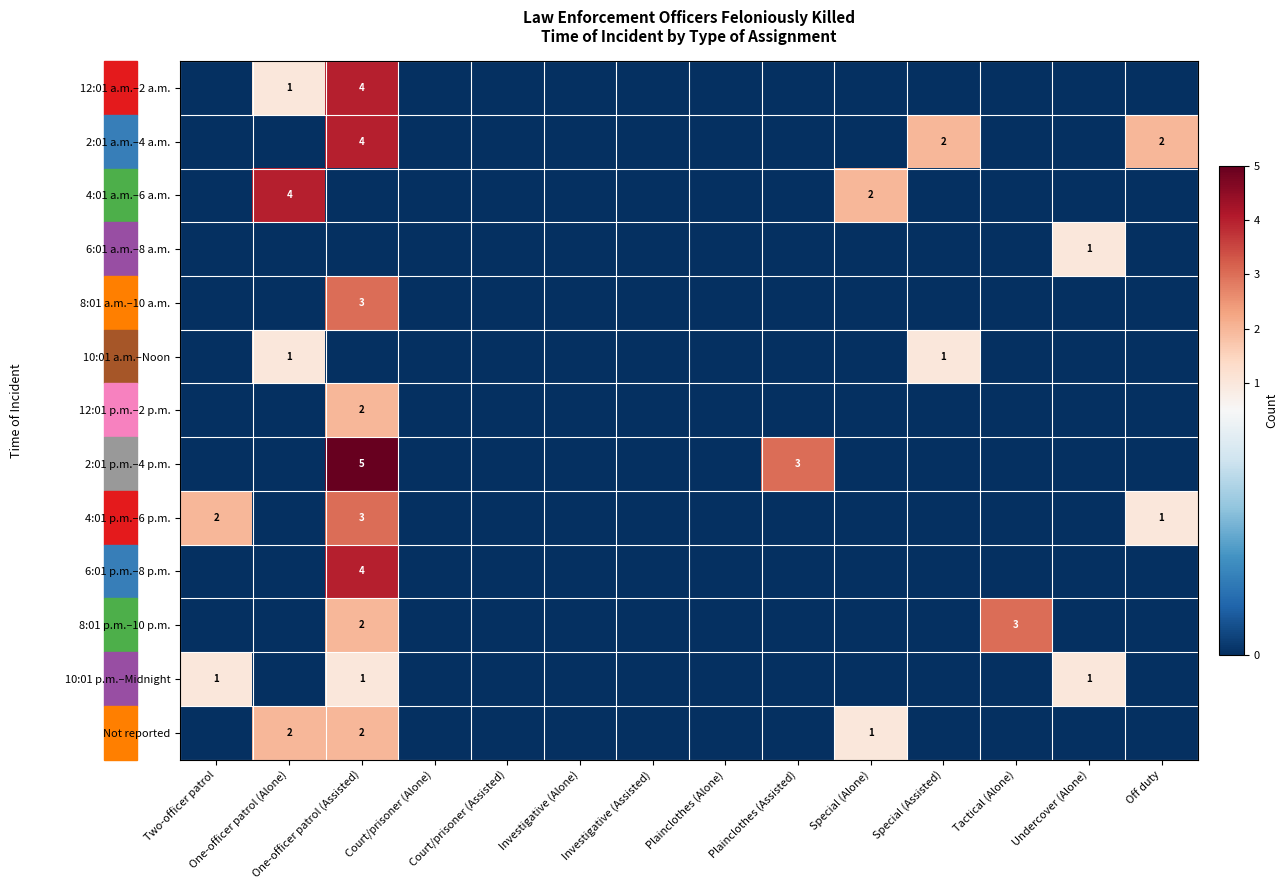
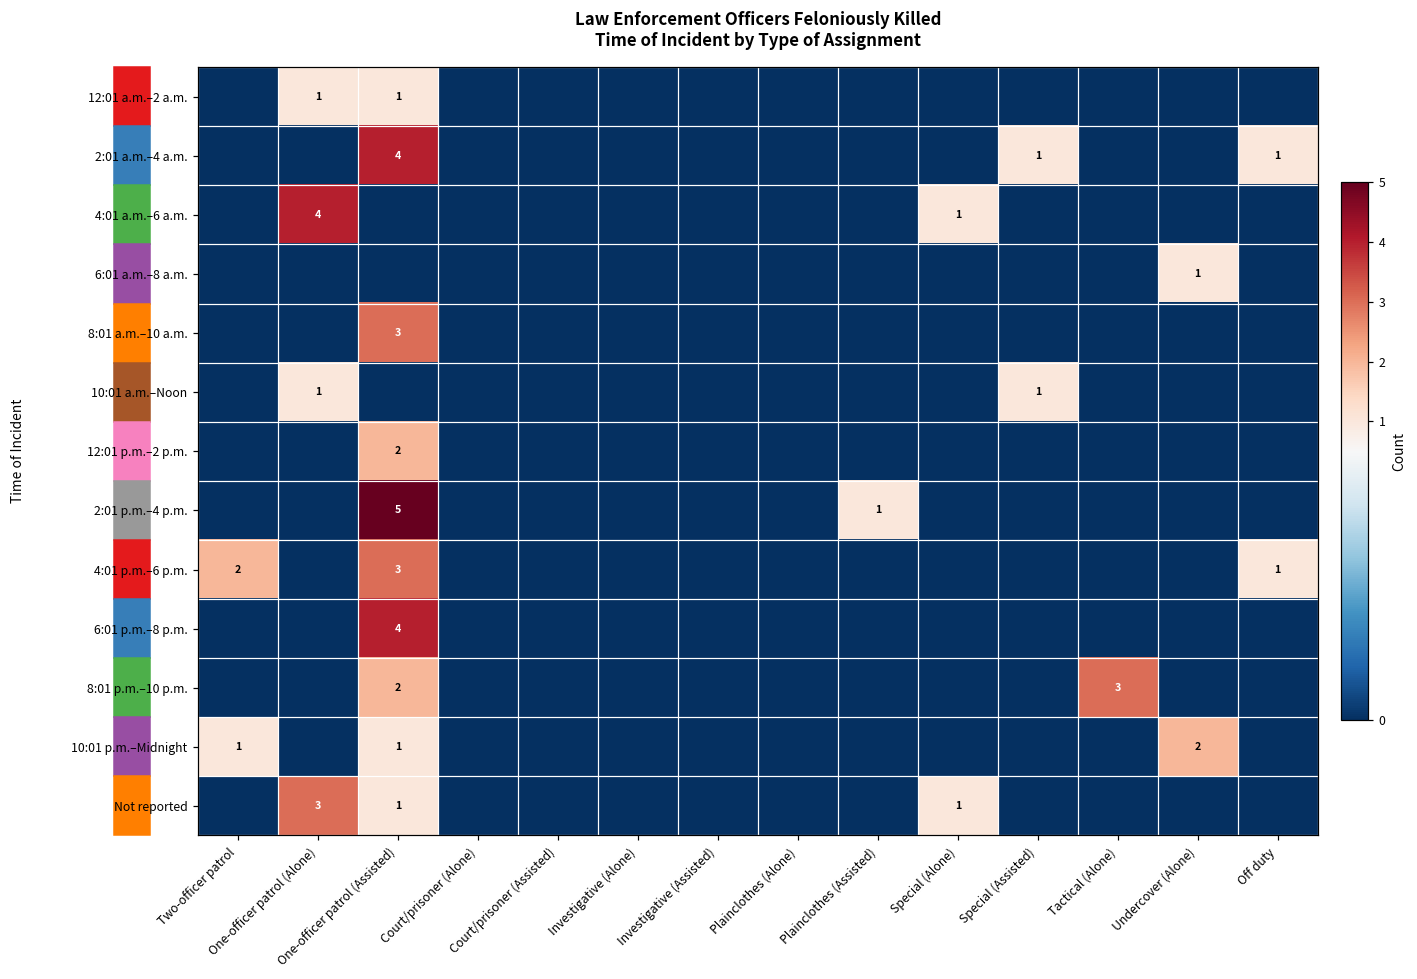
12:01 a.m.–2 a.m., One-officer patrol (Assisted): 4 -> 1
2:01 a.m.–4 a.m., Special (Assisted): 2 -> 1
2:01 a.m.–4 a.m., Off duty: 2 -> 1
4:01 a.m.–6 a.m., Special (Alone): 2 -> 1
2:01 p.m.–4 p.m., Plainclothes (Assisted): 3 -> 1
10:01 p.m.–Midnight, Undercover (Alone): 1 -> 2
Not reported, One-officer patrol (Alone): 2 -> 3
Not reported, One-officer patrol (Assisted): 2 -> 1
